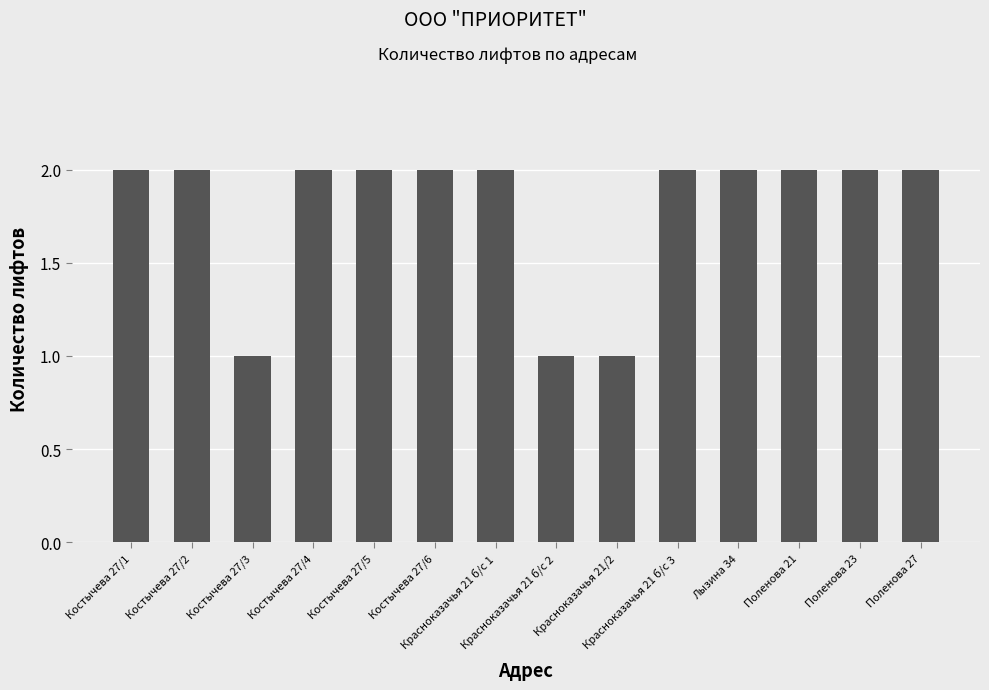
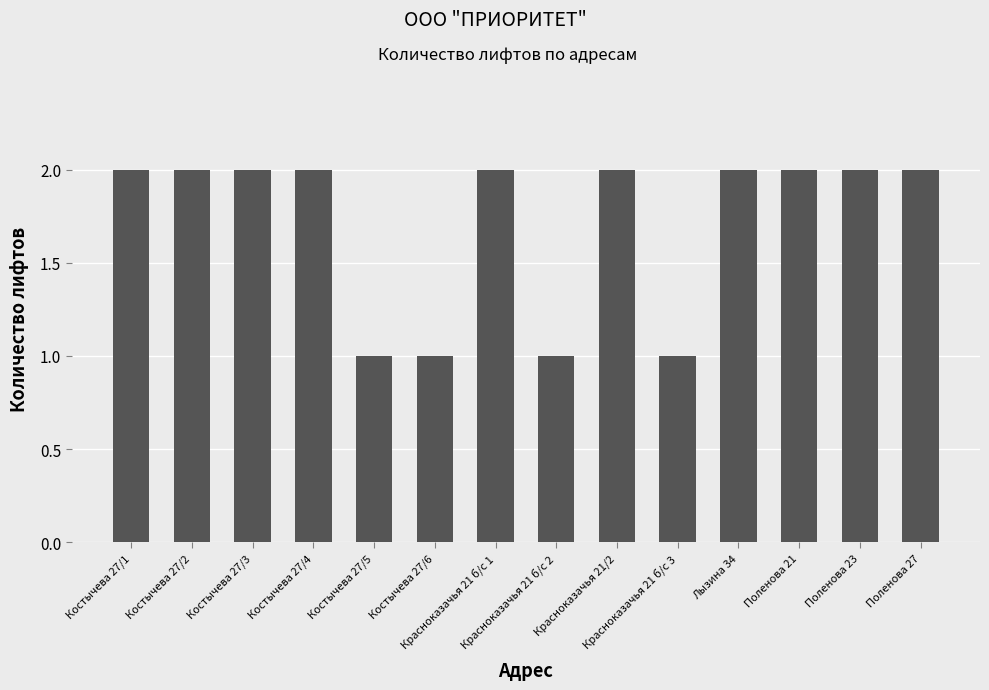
Костычева 27/3: 1 -> 2
Костычева 27/5: 2 -> 1
Костычева 27/6: 2 -> 1
Красноказачья 21/2: 1 -> 2
Красноказачья 21 б/с 3: 2 -> 1
